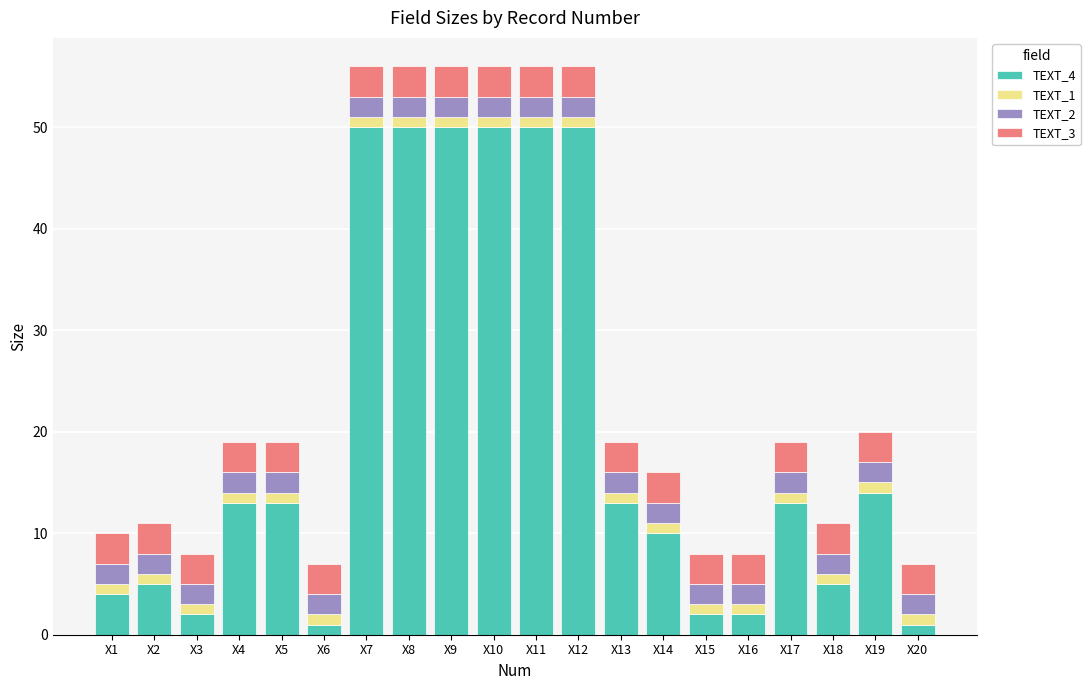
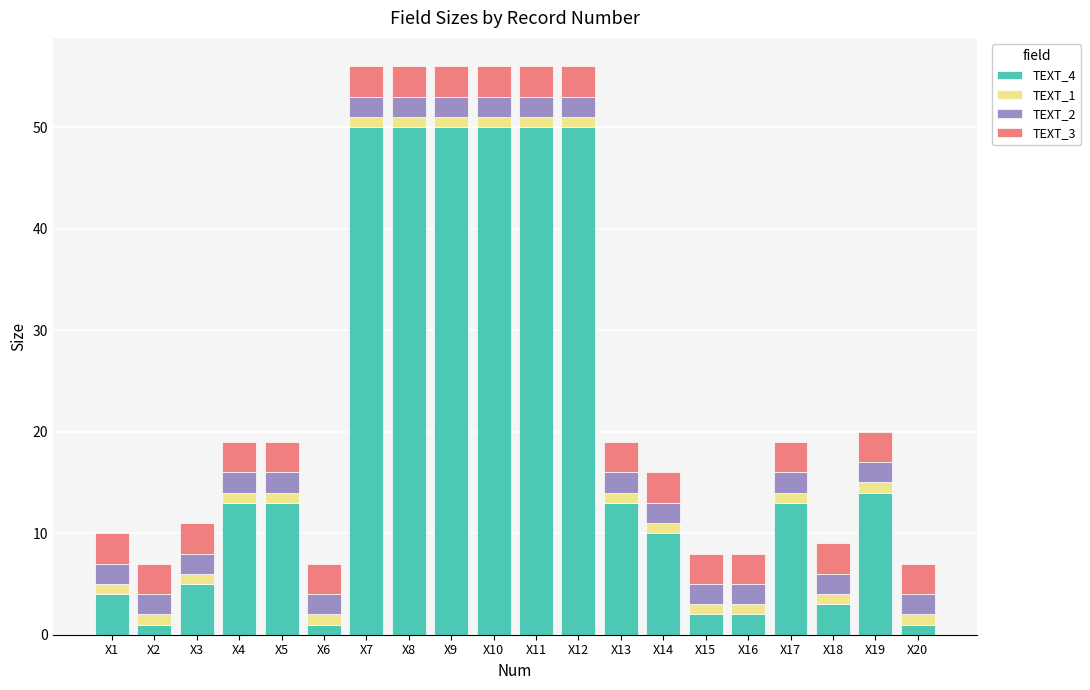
TEXT_4, X2: 5 -> 1
TEXT_4, X3: 2 -> 5
TEXT_4, X18: 5 -> 3
